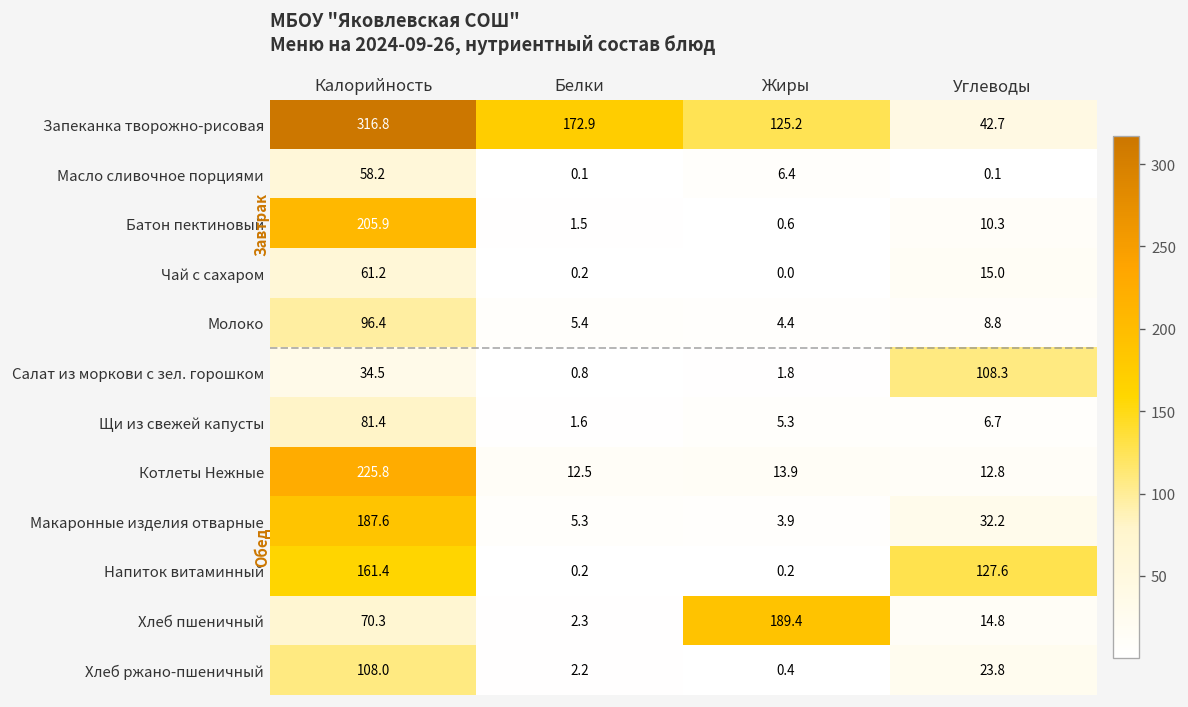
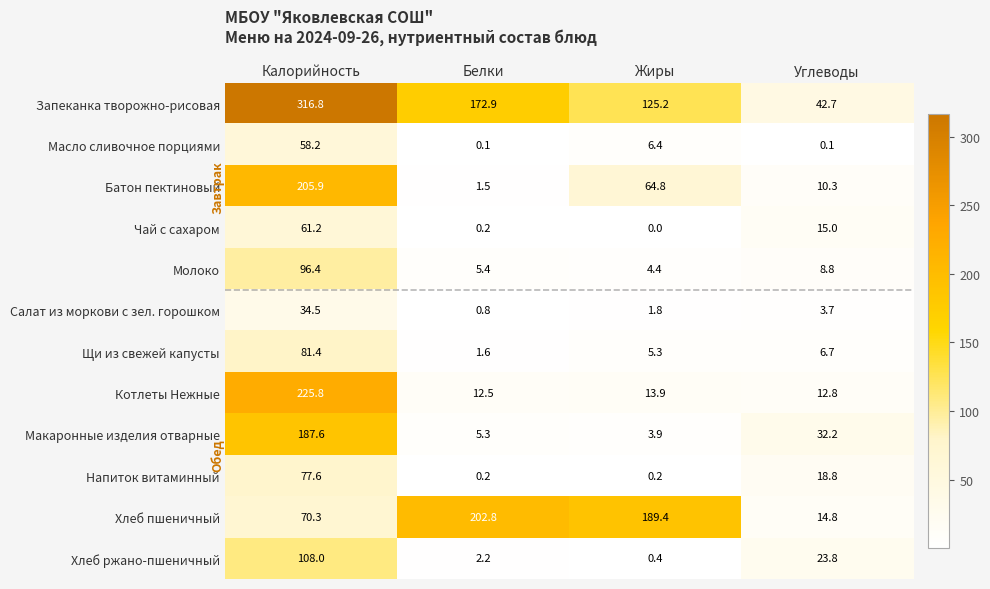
Батон пектиновый, Жиры: 0.6 -> 64.8
Салат из моркови с зел. горошком, Углеводы: 108.3 -> 3.7
Напиток витаминный, Калорийность: 161.4 -> 77.6
Напиток витаминный, Углеводы: 127.6 -> 18.8
Хлеб пшеничный, Белки: 2.3 -> 202.8
